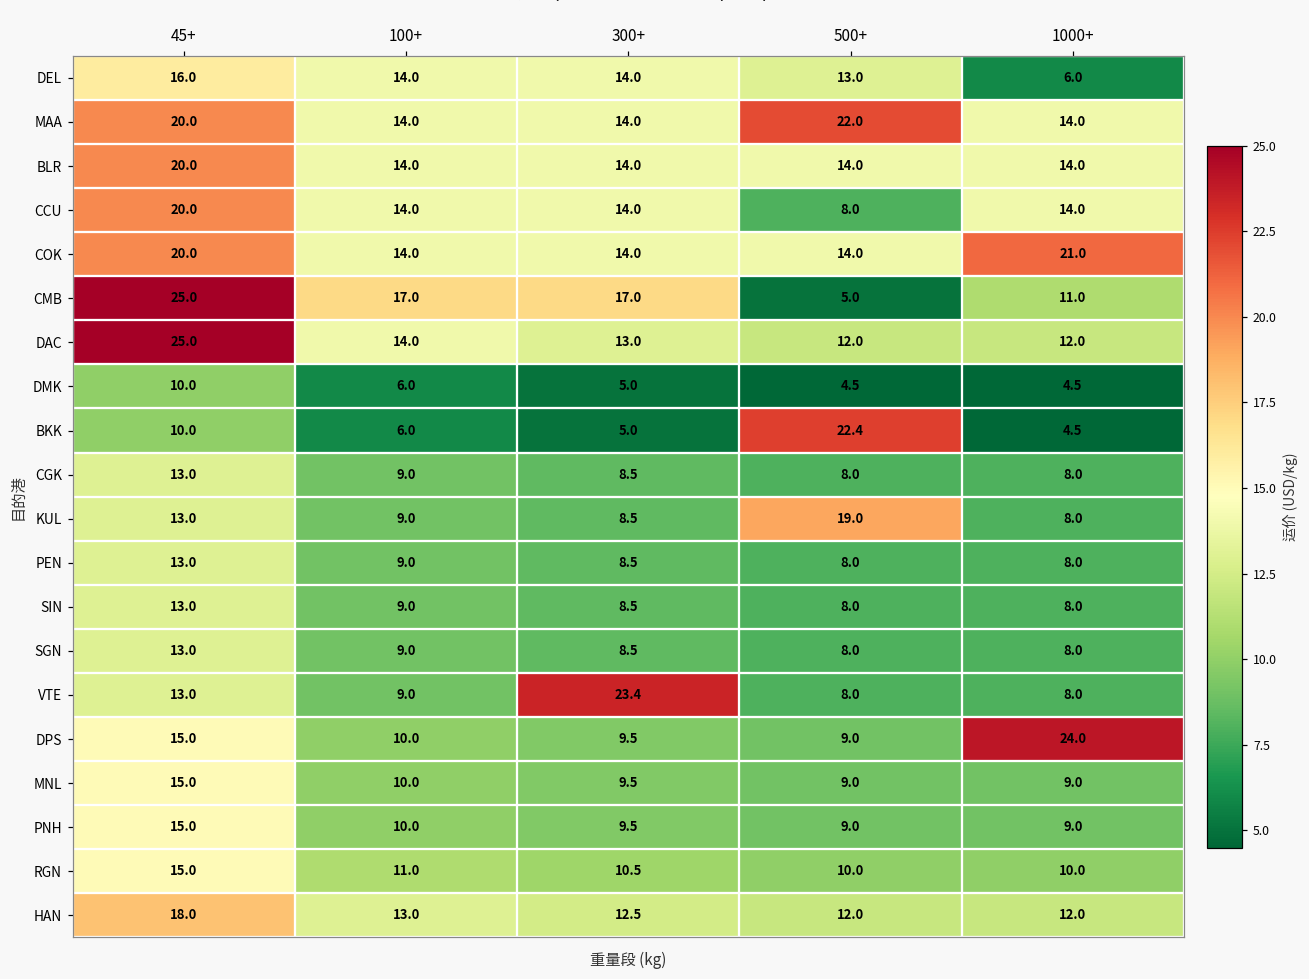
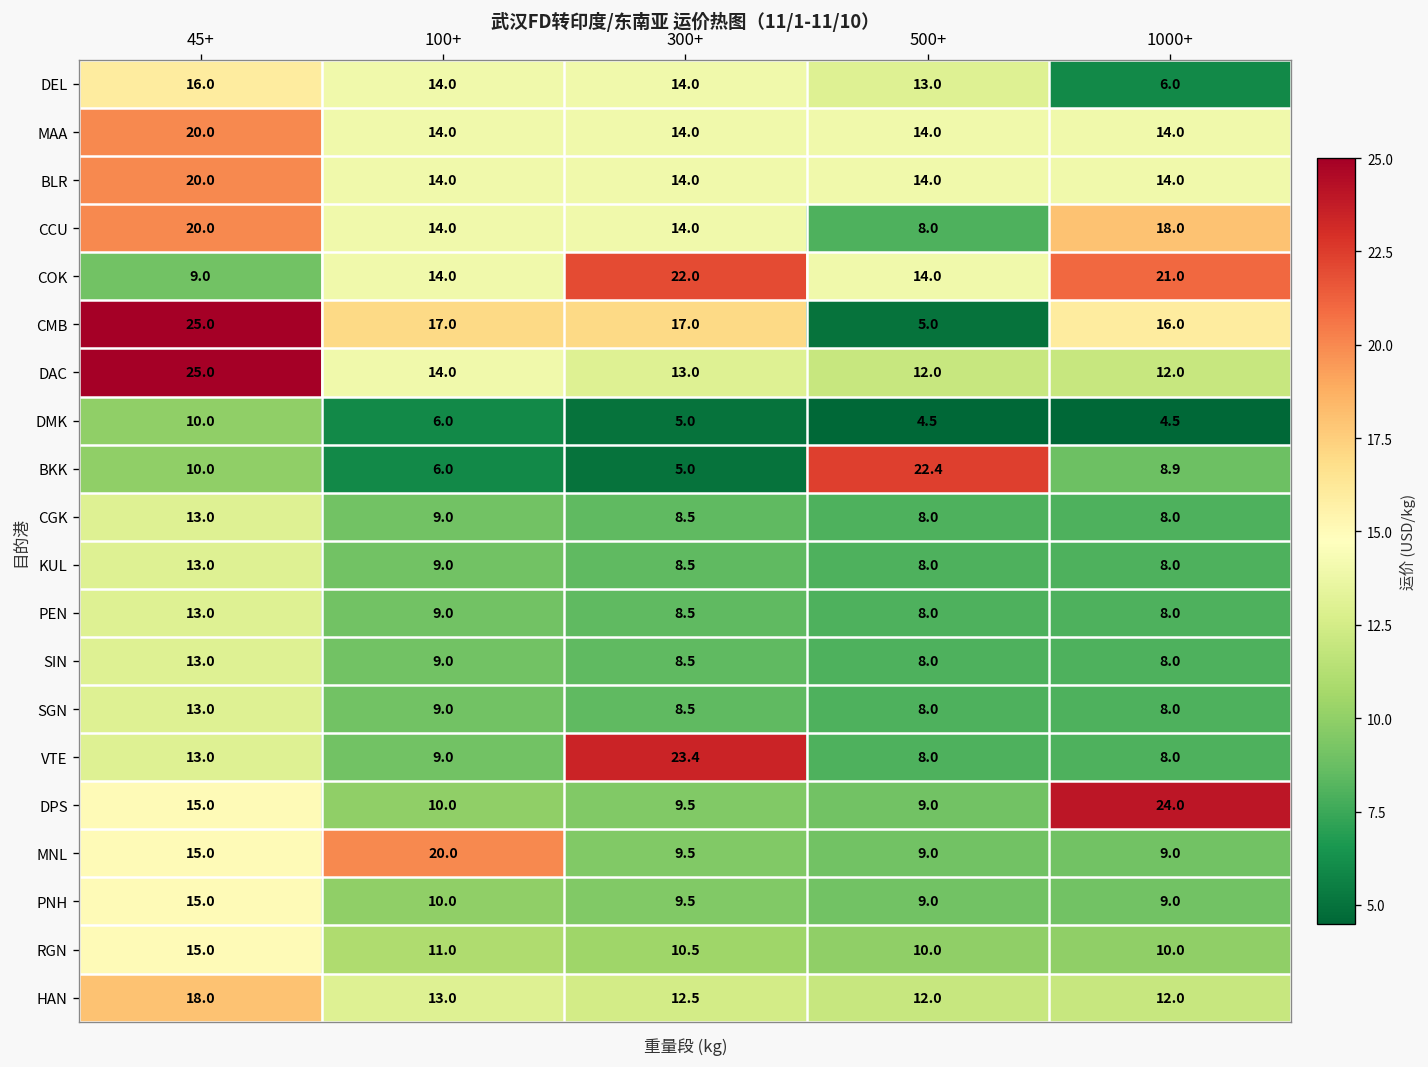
MAA, 500+: 22.0 -> 14.0
CCU, 1000+: 14.0 -> 18.0
COK, 45+: 20.0 -> 9.0
COK, 300+: 14.0 -> 22.0
CMB, 1000+: 11.0 -> 16.0
BKK, 1000+: 4.5 -> 8.9
KUL, 500+: 19.0 -> 8.0
MNL, 100+: 10.0 -> 20.0
